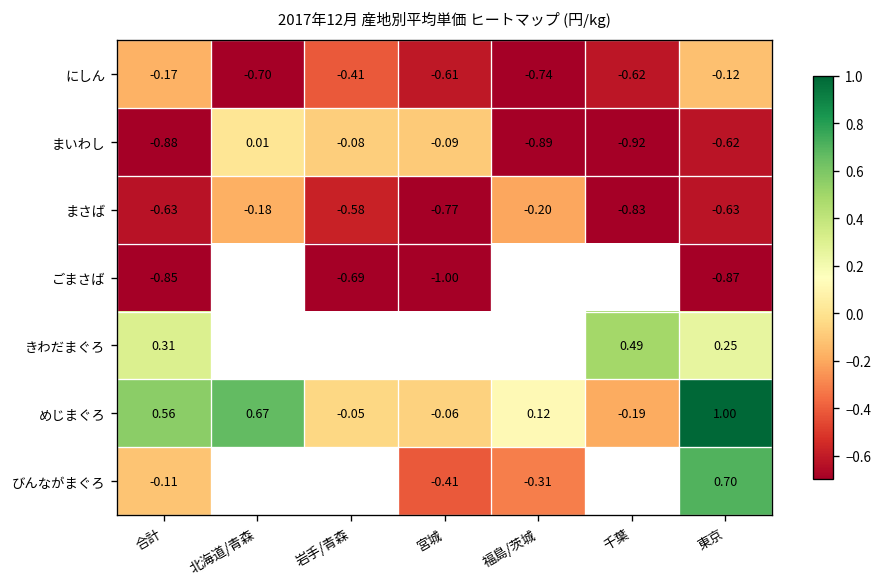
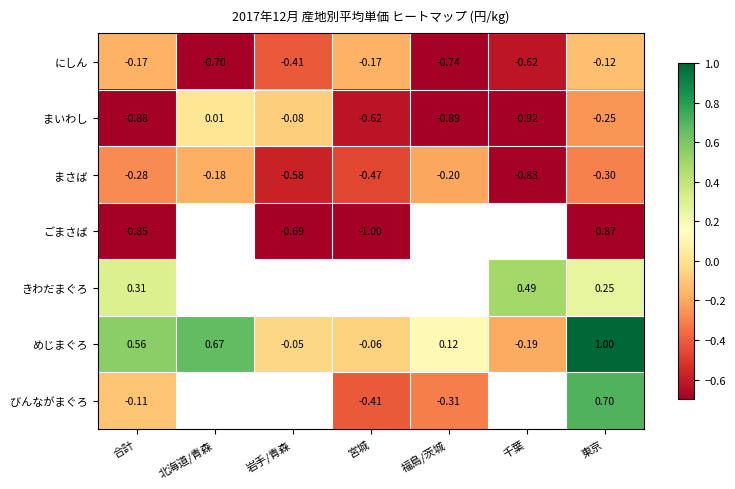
にしん, 宮城: -0.61 -> -0.17
まいわし, 宮城: -0.09 -> -0.62
まいわし, 東京: -0.62 -> -0.25
まさば, 合計: -0.63 -> -0.28
まさば, 宮城: -0.77 -> -0.47
まさば, 東京: -0.63 -> -0.30
